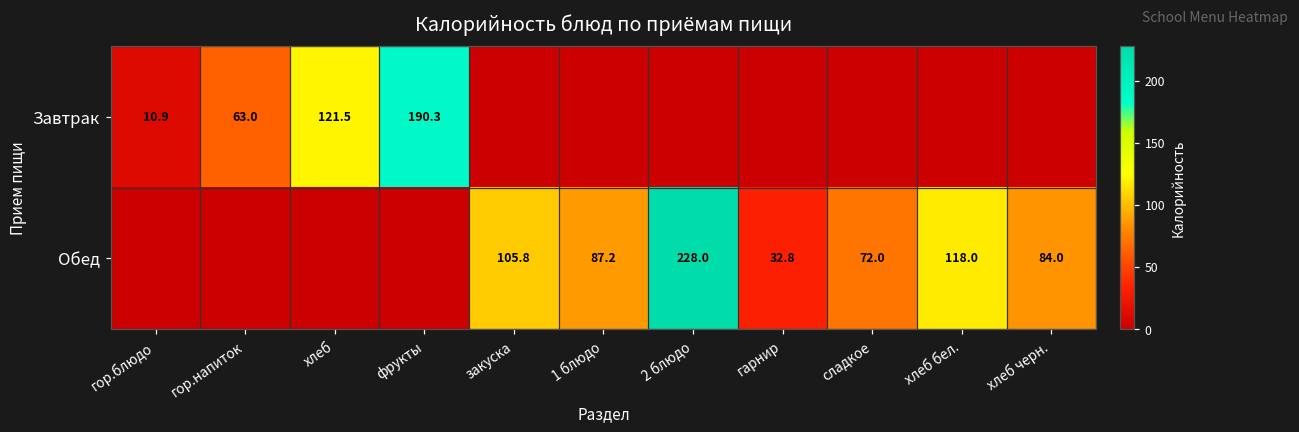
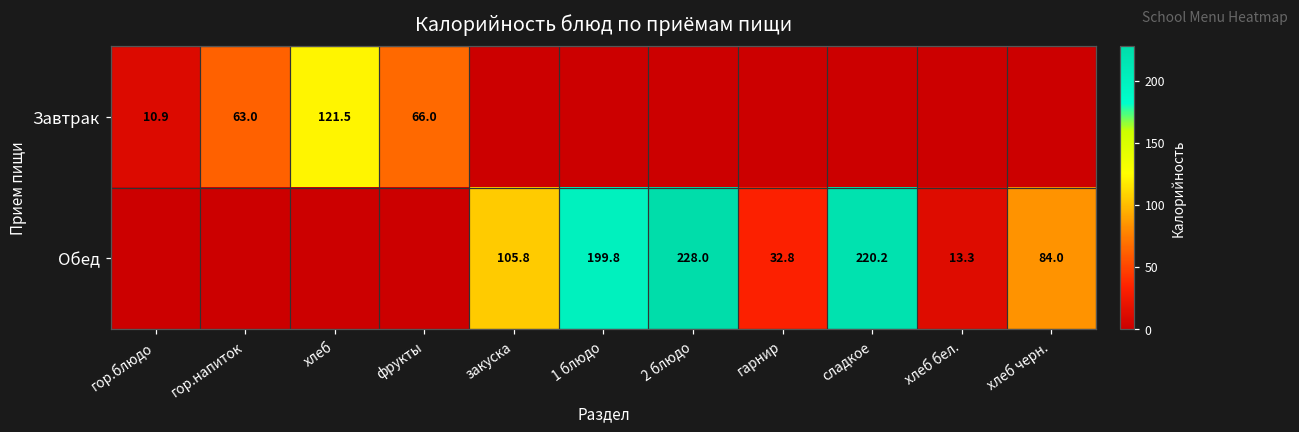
Завтрак, фрукты: 190.3 -> 66.0
Обед, 1 блюдо: 87.2 -> 199.8
Обед, сладкое: 72.0 -> 220.2
Обед, хлеб бел.: 118.0 -> 13.3
